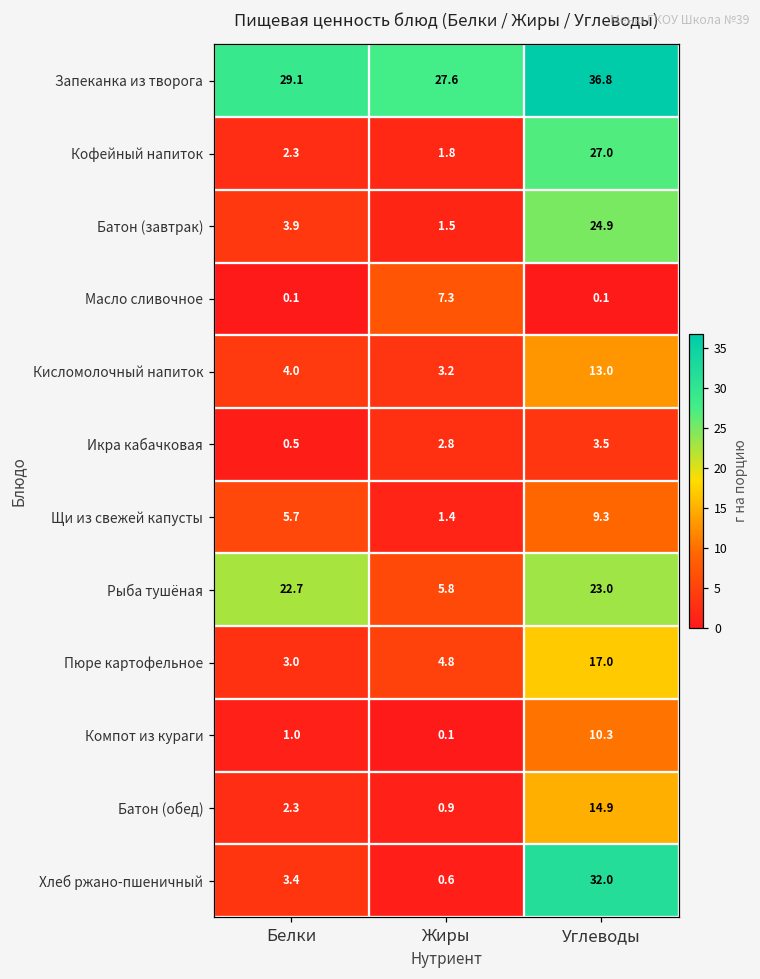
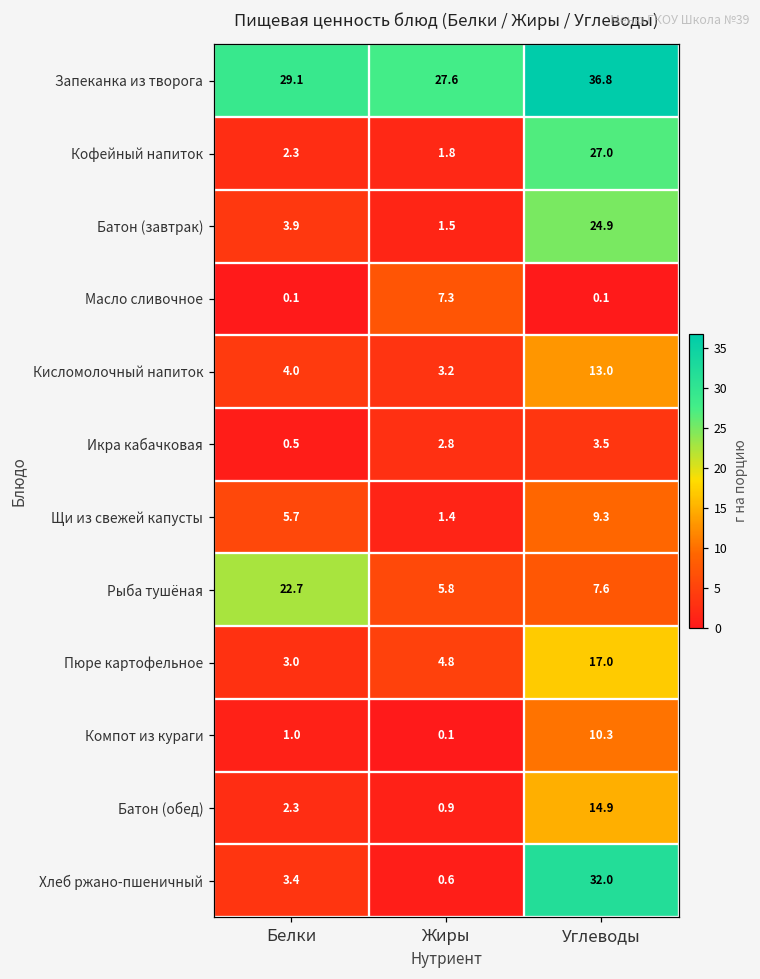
Рыба тушёная, Углеводы: 23.0 -> 7.6
